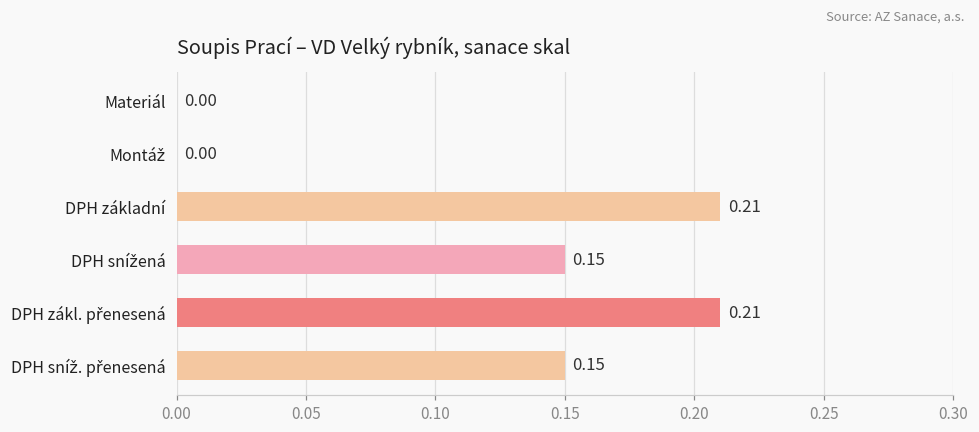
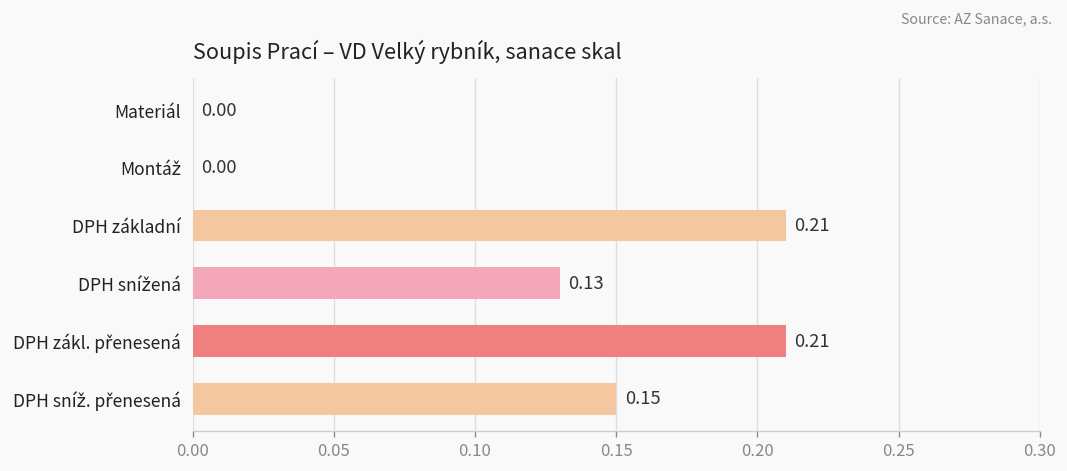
DPH snížená: 0.15 -> 0.13
